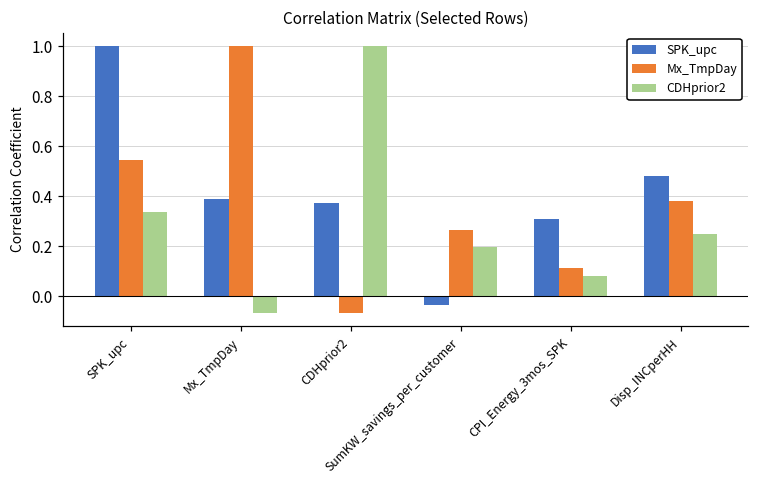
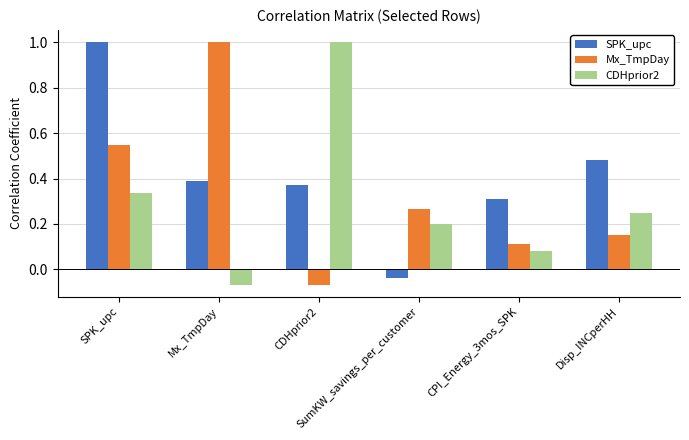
Mx_TmpDay, Disp_INCperHH: 0.38 -> 0.15
